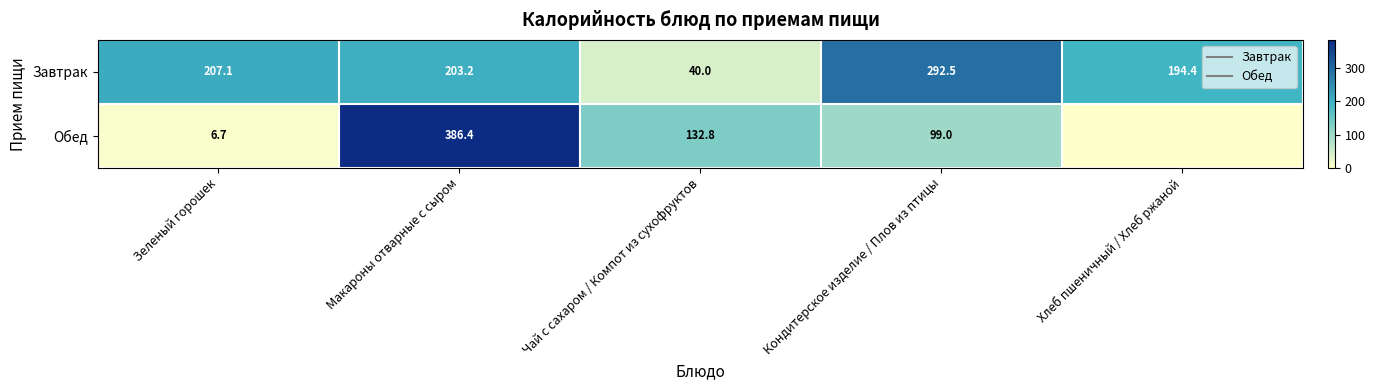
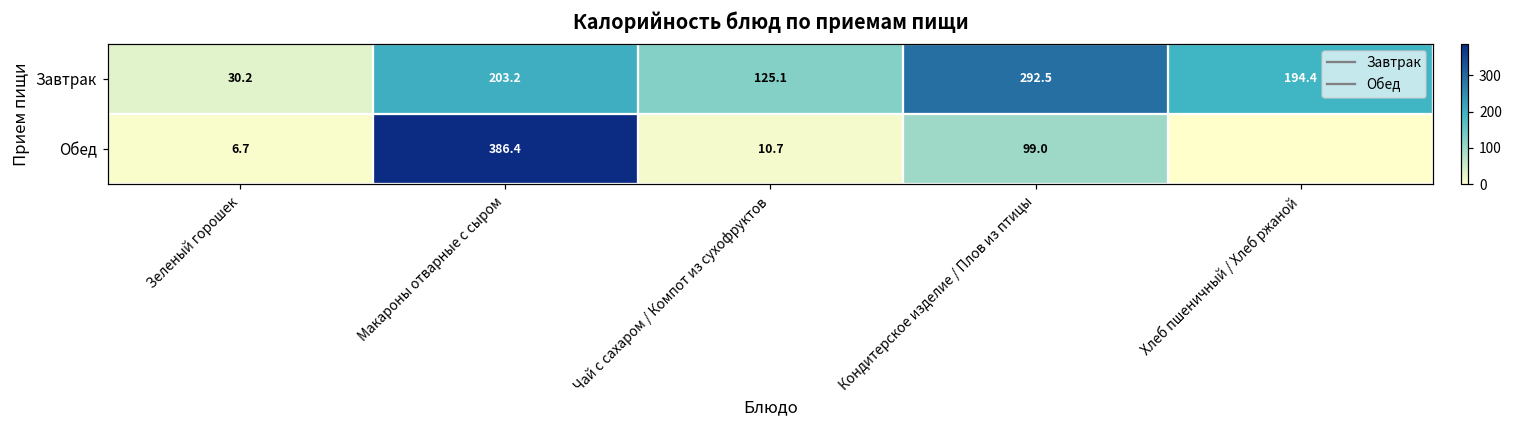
Завтрак, Зеленый горошек: 207.1 -> 30.2
Завтрак, Чай с сахаром / Компот из сухофруктов: 40.0 -> 125.1
Обед, Чай с сахаром / Компот из сухофруктов: 132.8 -> 10.7
